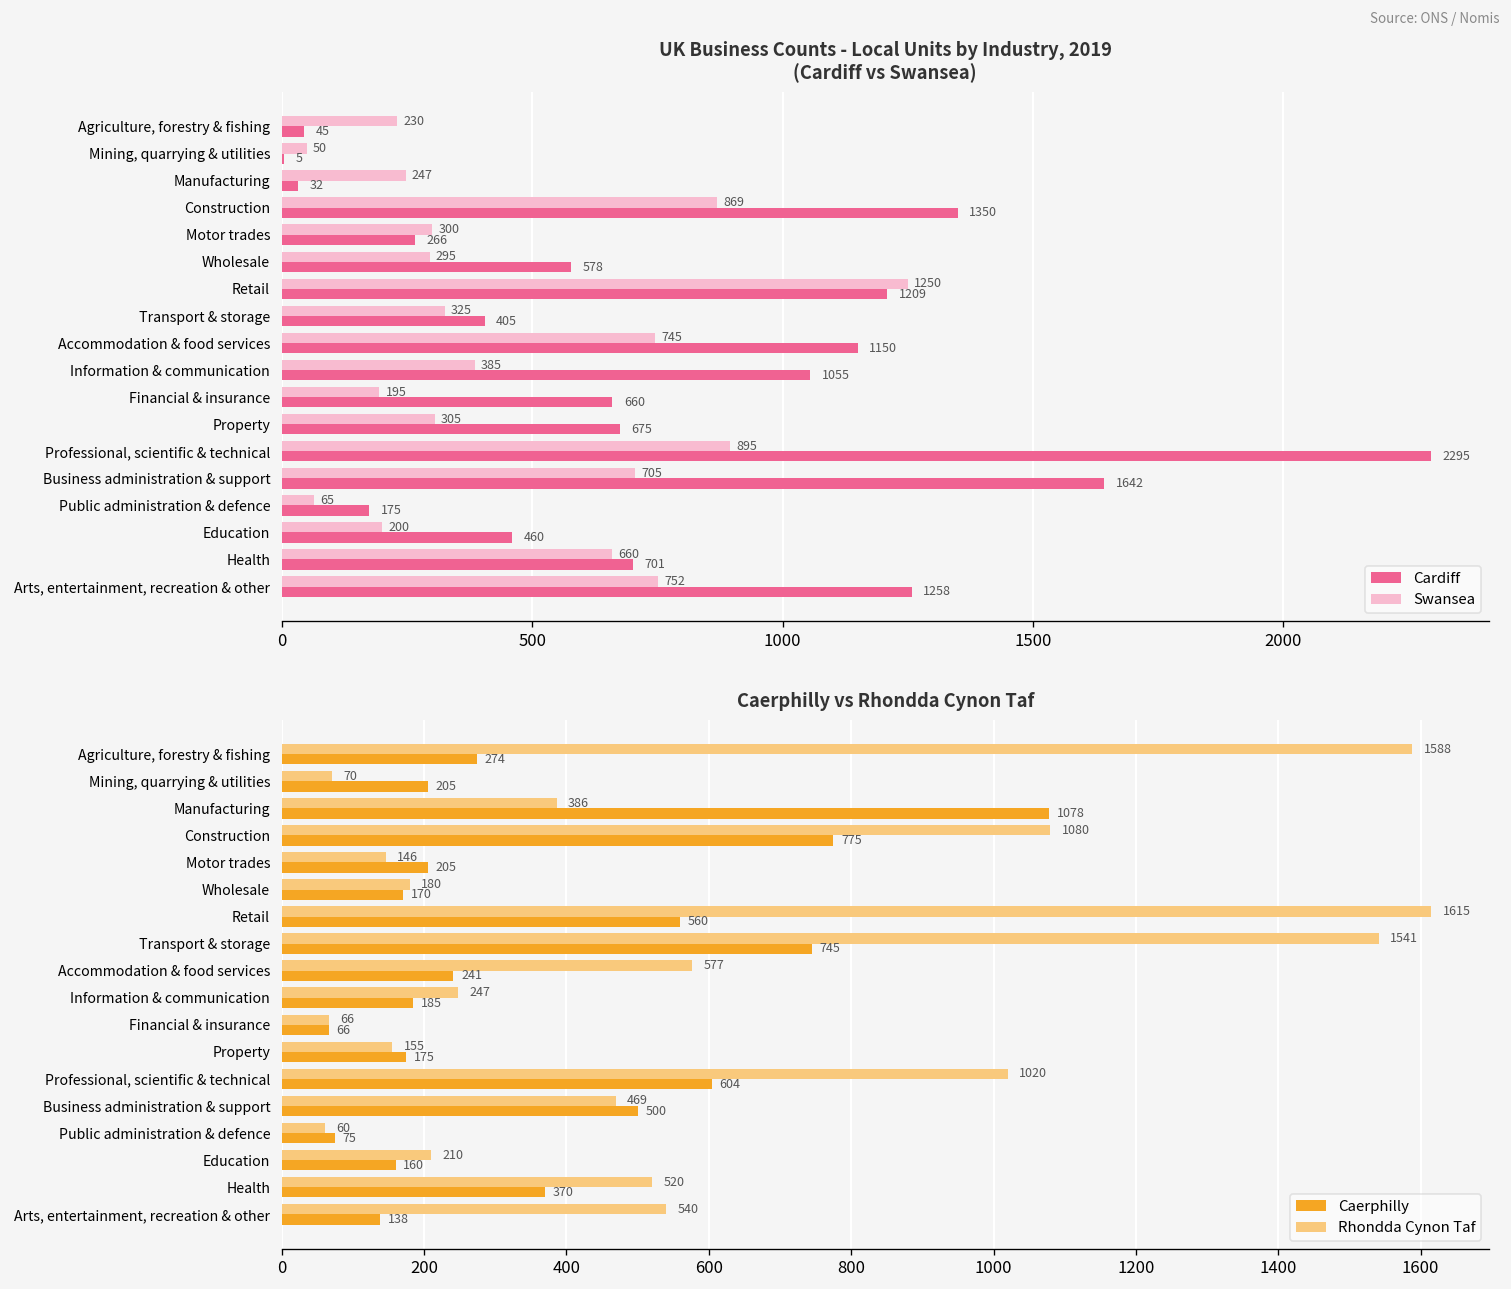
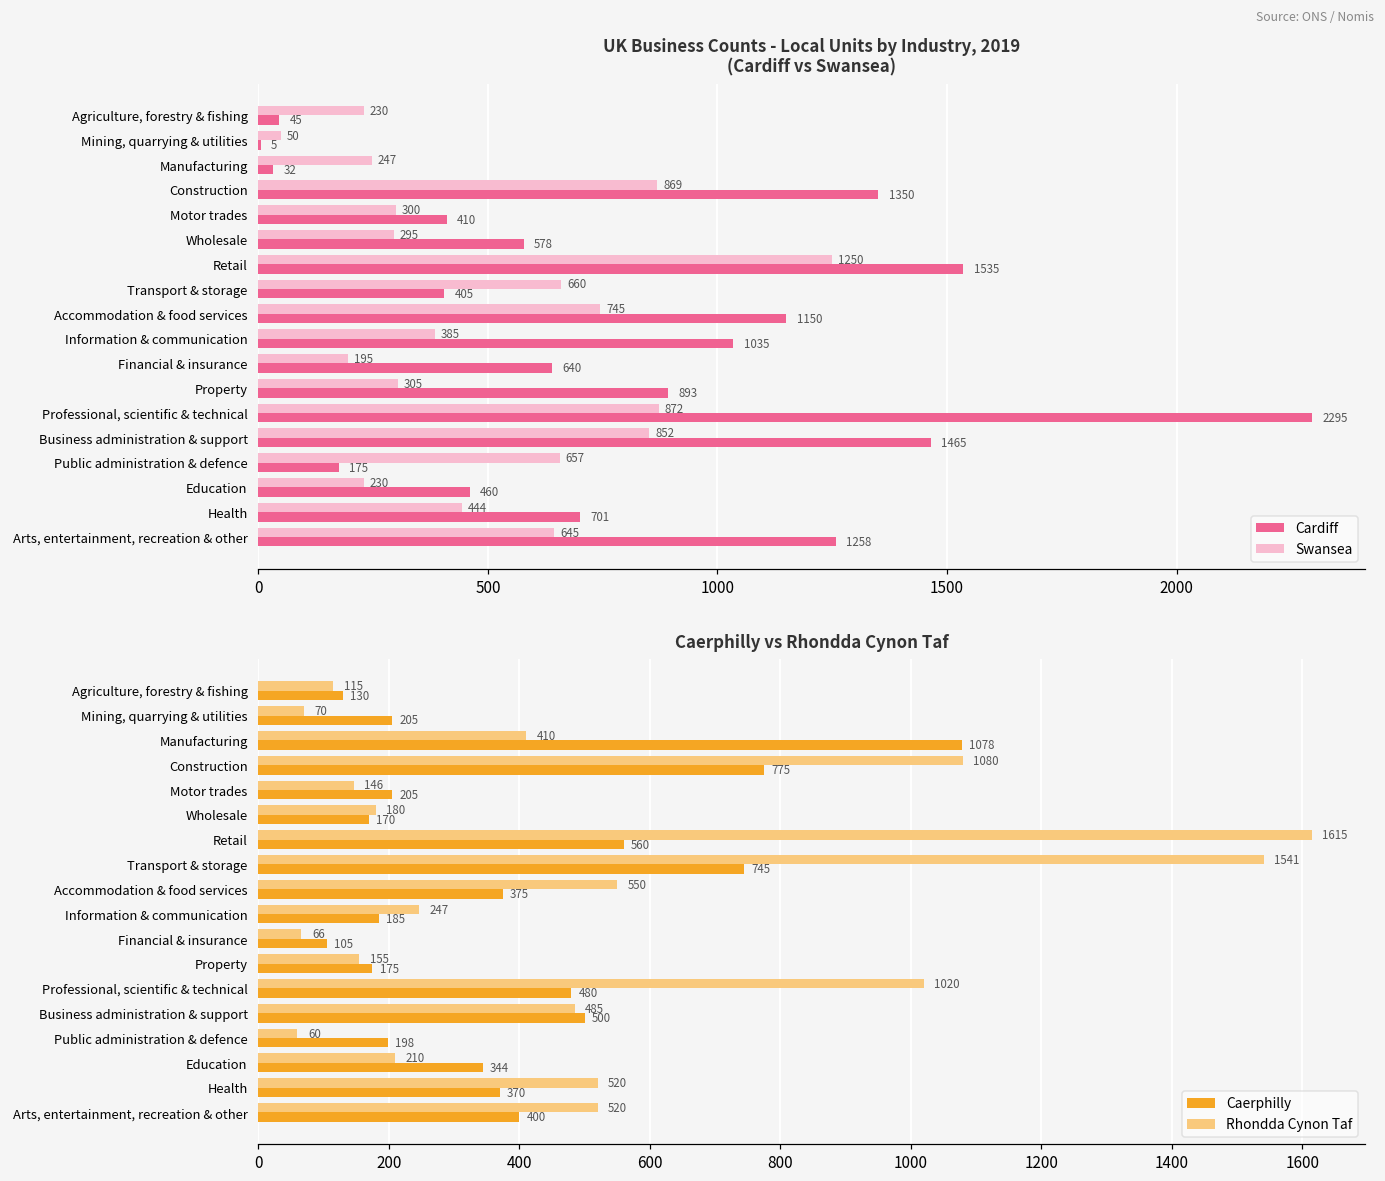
UK Business Counts - Local Units by Industry, 2019 (Cardiff vs Swansea), Cardiff, Motor trades: 266 -> 410
UK Business Counts - Local Units by Industry, 2019 (Cardiff vs Swansea), Cardiff, Retail: 1209 -> 1535
UK Business Counts - Local Units by Industry, 2019 (Cardiff vs Swansea), Swansea, Transport & storage: 325 -> 660
UK Business Counts - Local Units by Industry, 2019 (Cardiff vs Swansea), Cardiff, Information & communication: 1055 -> 1035
UK Business Counts - Local Units by Industry, 2019 (Cardiff vs Swansea), Cardiff, Financial & insurance: 660 -> 640
UK Business Counts - Local Units by Industry, 2019 (Cardiff vs Swansea), Cardiff, Property: 675 -> 893
UK Business Counts - Local Units by Industry, 2019 (Cardiff vs Swansea), Swansea, Professional, scientific & technical: 895 -> 872
UK Business Counts - Local Units by Industry, 2019 (Cardiff vs Swansea), Swansea, Business administration & support: 705 -> 852
UK Business Counts - Local Units by Industry, 2019 (Cardiff vs Swansea), Cardiff, Business administration & support: 1642 -> 1465
UK Business Counts - Local Units by Industry, 2019 (Cardiff vs Swansea), Swansea, Public administration & defence: 65 -> 657
UK Business Counts - Local Units by Industry, 2019 (Cardiff vs Swansea), Swansea, Education: 200 -> 230
UK Business Counts - Local Units by Industry, 2019 (Cardiff vs Swansea), Swansea, Health: 660 -> 444
UK Business Counts - Local Units by Industry, 2019 (Cardiff vs Swansea), Swansea, Arts, entertainment, recreation & other: 752 -> 645
Caerphilly vs Rhondda Cynon Taf, Rhondda Cynon Taf, Agriculture, forestry & fishing: 1588 -> 115
Caerphilly vs Rhondda Cynon Taf, Caerphilly, Agriculture, forestry & fishing: 274 -> 130
Caerphilly vs Rhondda Cynon Taf, Rhondda Cynon Taf, Manufacturing: 386 -> 410
Caerphilly vs Rhondda Cynon Taf, Rhondda Cynon Taf, Accommodation & food services: 577 -> 550
Caerphilly vs Rhondda Cynon Taf, Caerphilly, Accommodation & food services: 241 -> 375
Caerphilly vs Rhondda Cynon Taf, Caerphilly, Financial & insurance: 66 -> 105
Caerphilly vs Rhondda Cynon Taf, Caerphilly, Professional, scientific & technical: 604 -> 480
Caerphilly vs Rhondda Cynon Taf, Rhondda Cynon Taf, Business administration & support: 469 -> 485
Caerphilly vs Rhondda Cynon Taf, Caerphilly, Public administration & defence: 75 -> 198
Caerphilly vs Rhondda Cynon Taf, Caerphilly, Education: 160 -> 344
Caerphilly vs Rhondda Cynon Taf, Rhondda Cynon Taf, Arts, entertainment, recreation & other: 540 -> 520
Caerphilly vs Rhondda Cynon Taf, Caerphilly, Arts, entertainment, recreation & other: 138 -> 400
